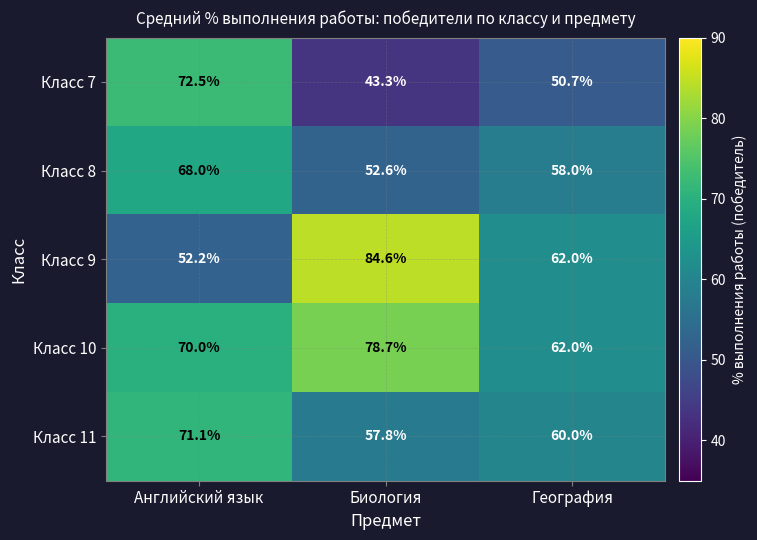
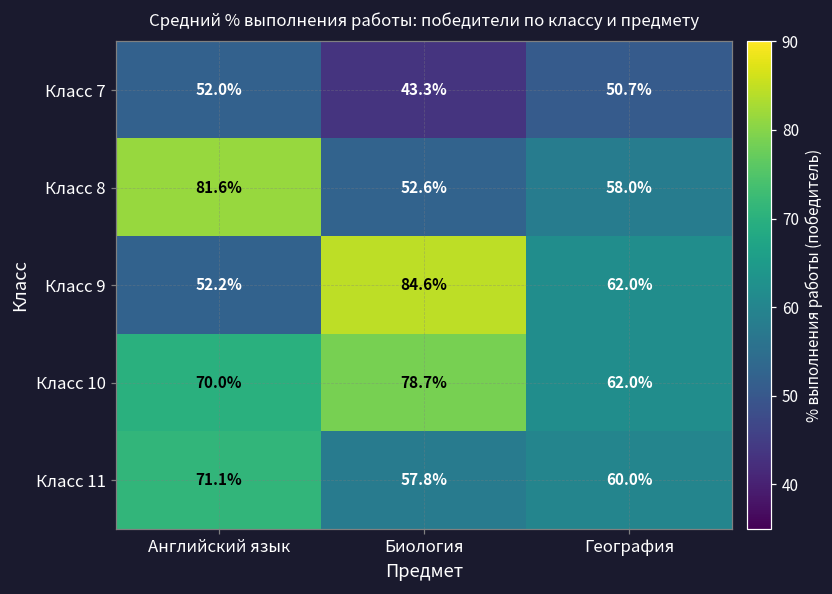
Класс 7, Английский язык: 72.5% -> 52.0%
Класс 8, Английский язык: 68.0% -> 81.6%
